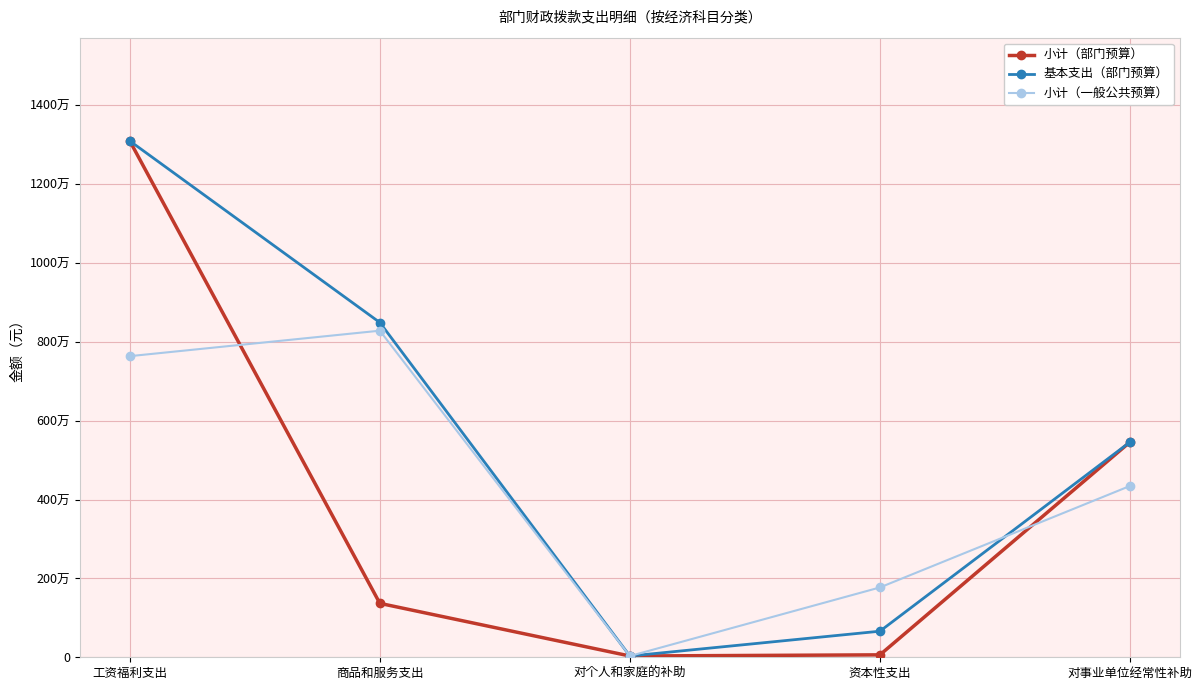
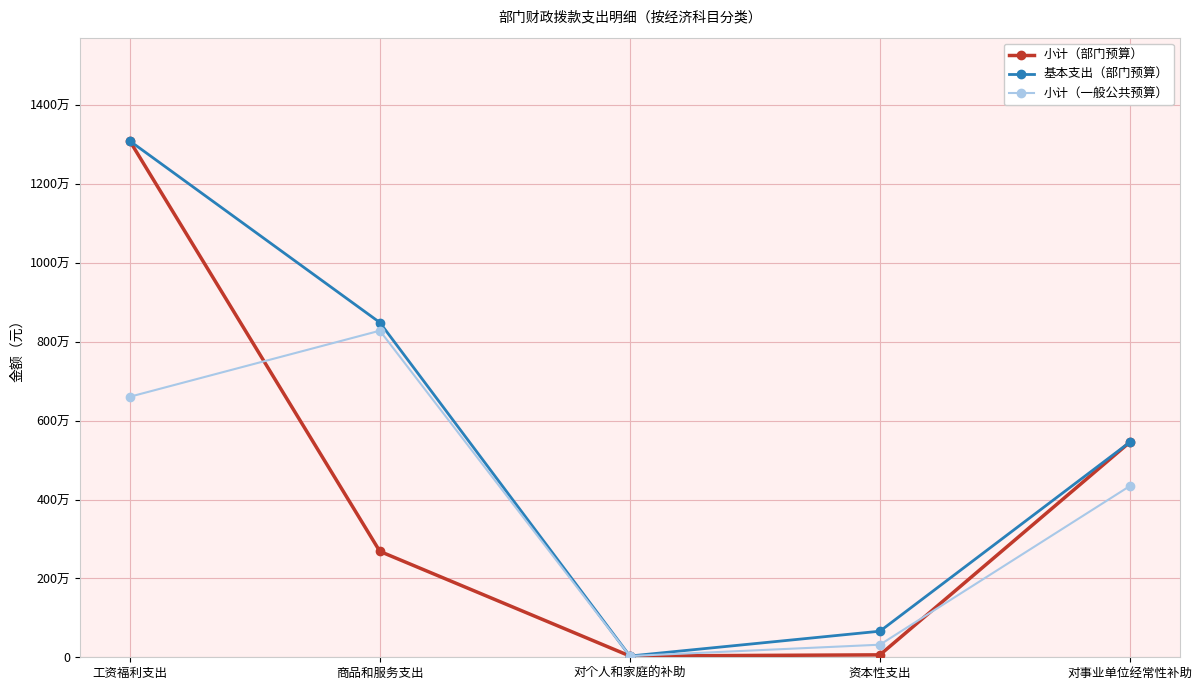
小计（一般公共预算）, 工资福利支出: 760万 -> 660万
小计（部门预算）, 商品和服务支出: 140万 -> 270万
小计（一般公共预算）, 资本性支出: 180万 -> 30万
